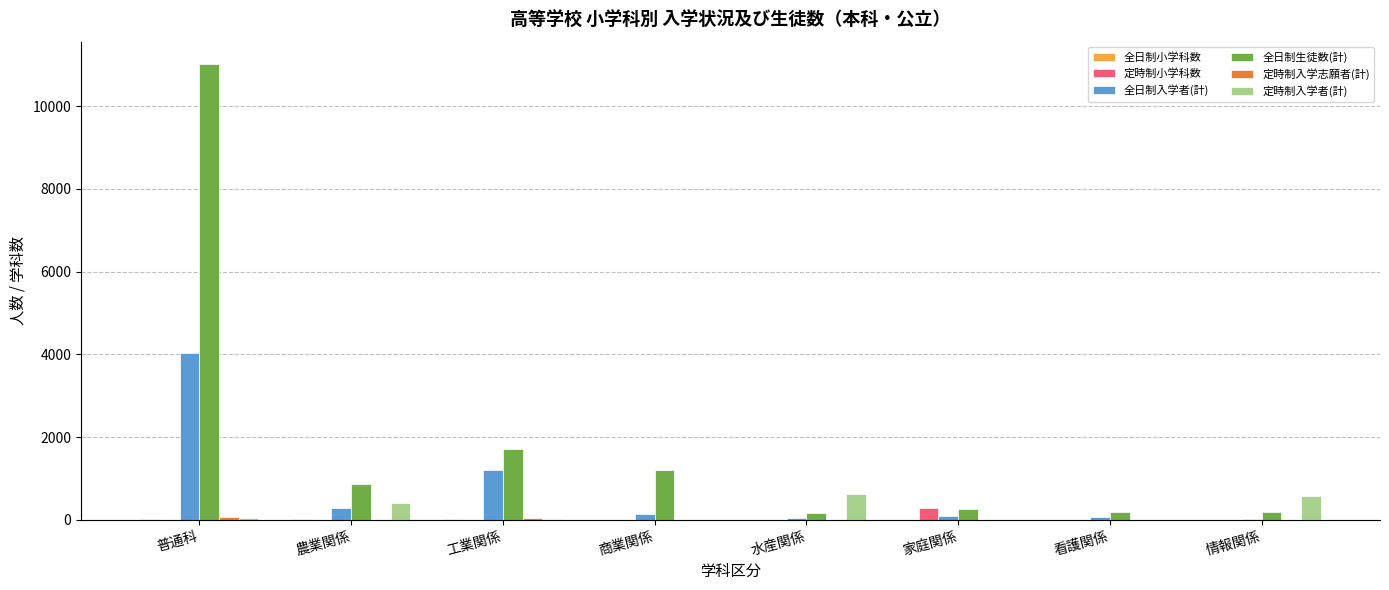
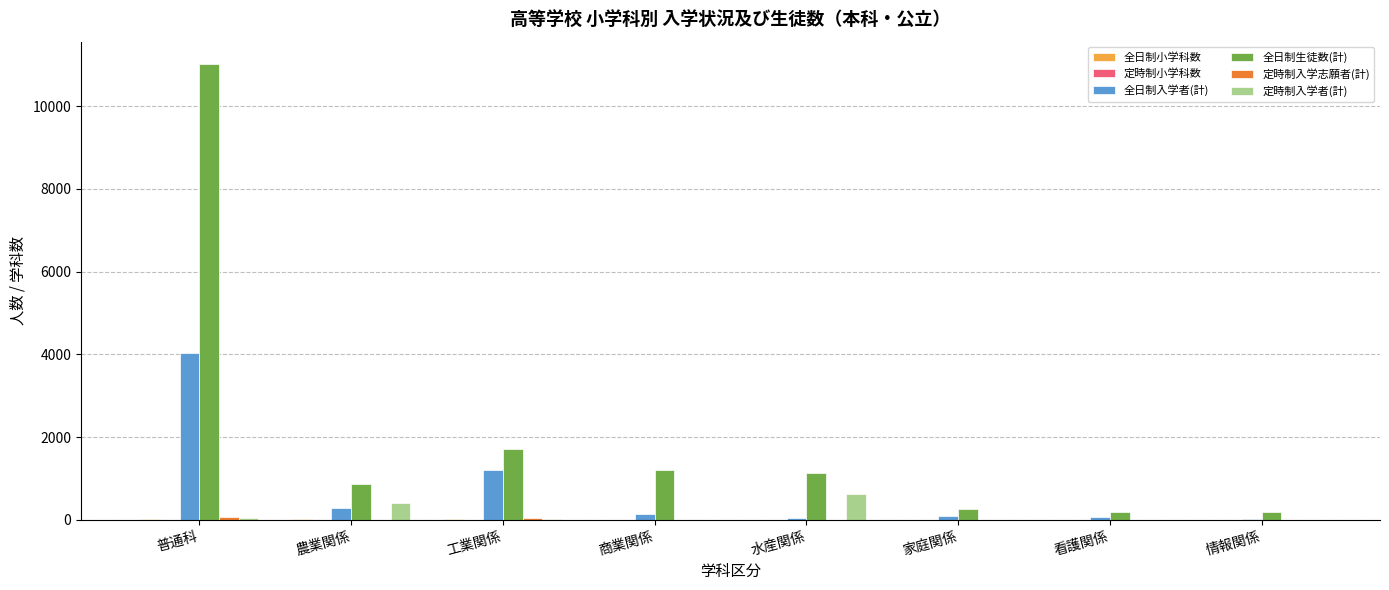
全日制生徒数(計), 水産関係: 200 -> 1100
定時制小学科数, 家庭関係: 300 -> 0
定時制入学者(計), 情報関係: 600 -> 0
